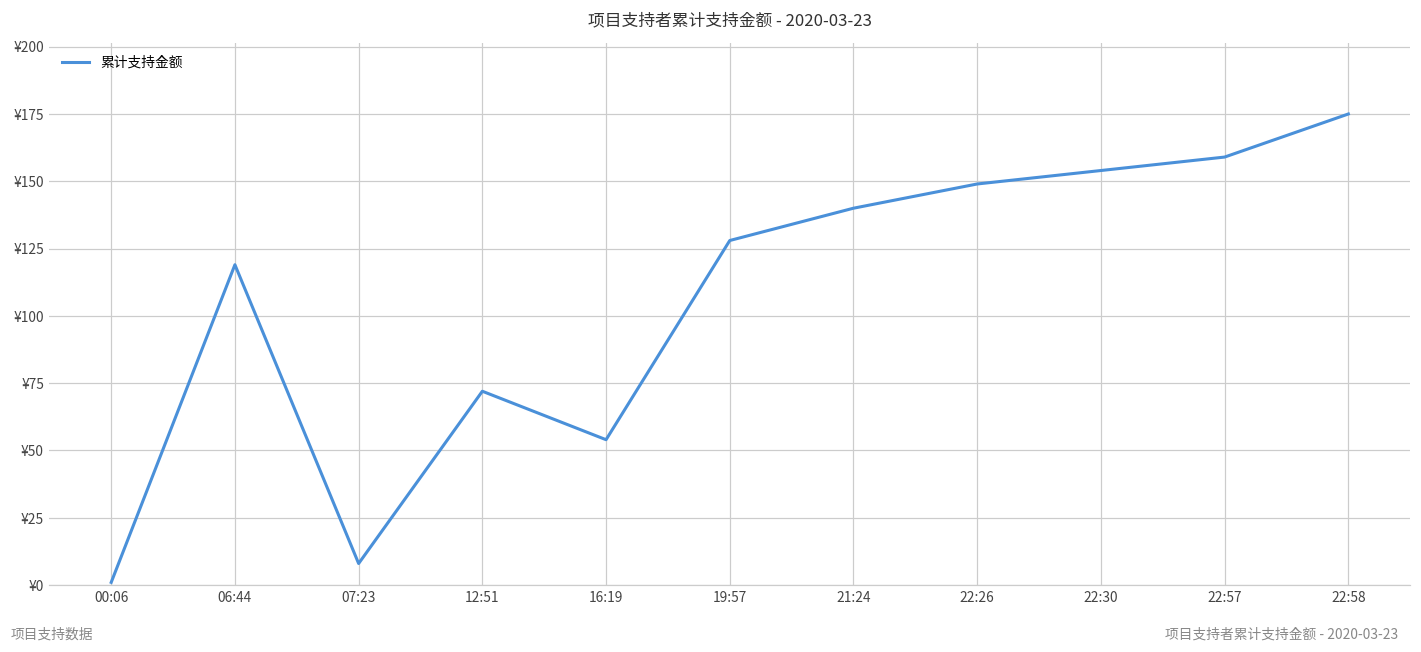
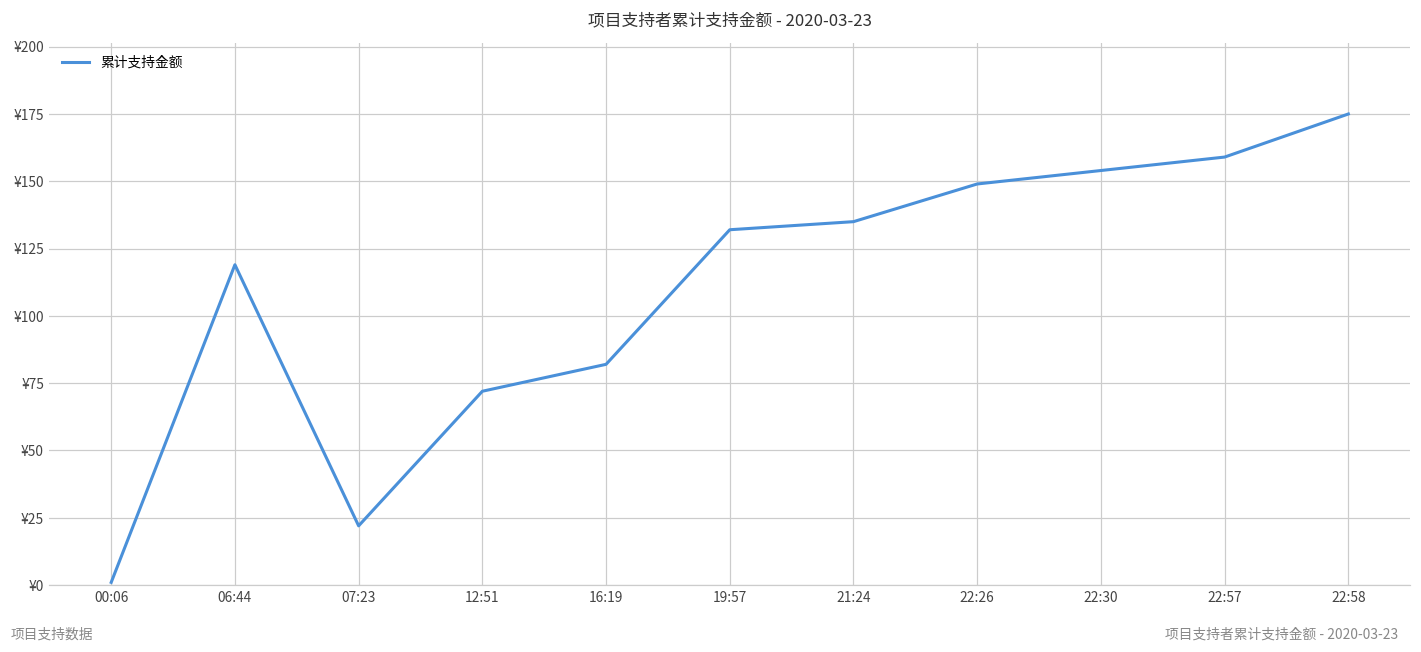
07:23: ¥8 -> ¥22
16:19: ¥54 -> ¥82
19:57: ¥128 -> ¥132
21:24: ¥140 -> ¥135
